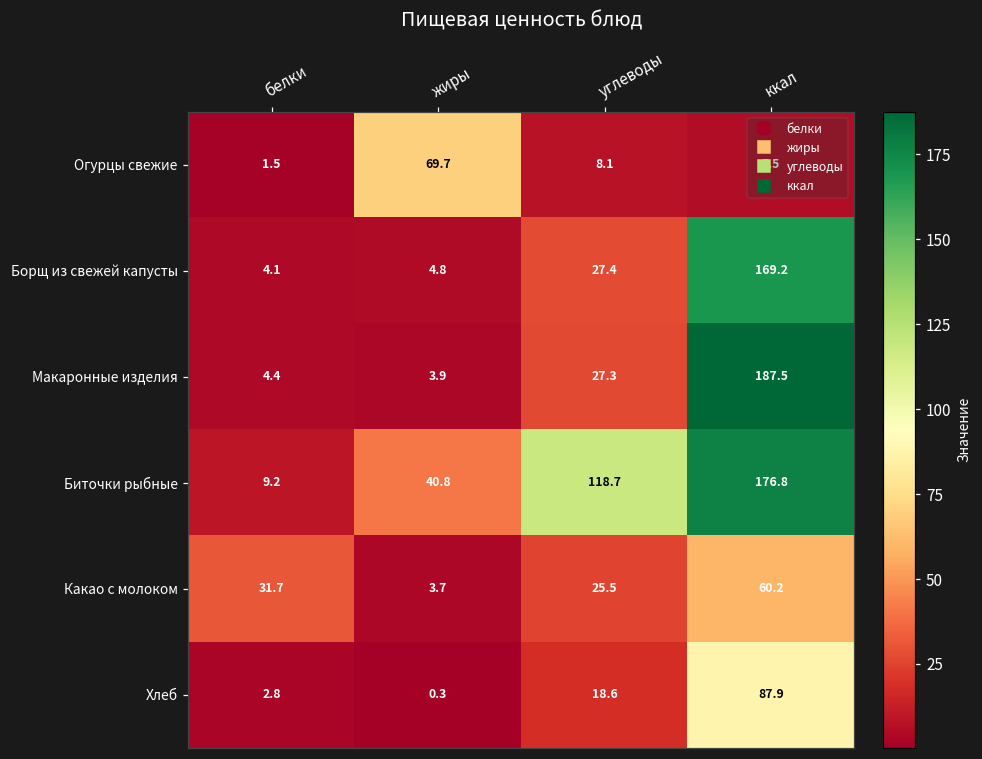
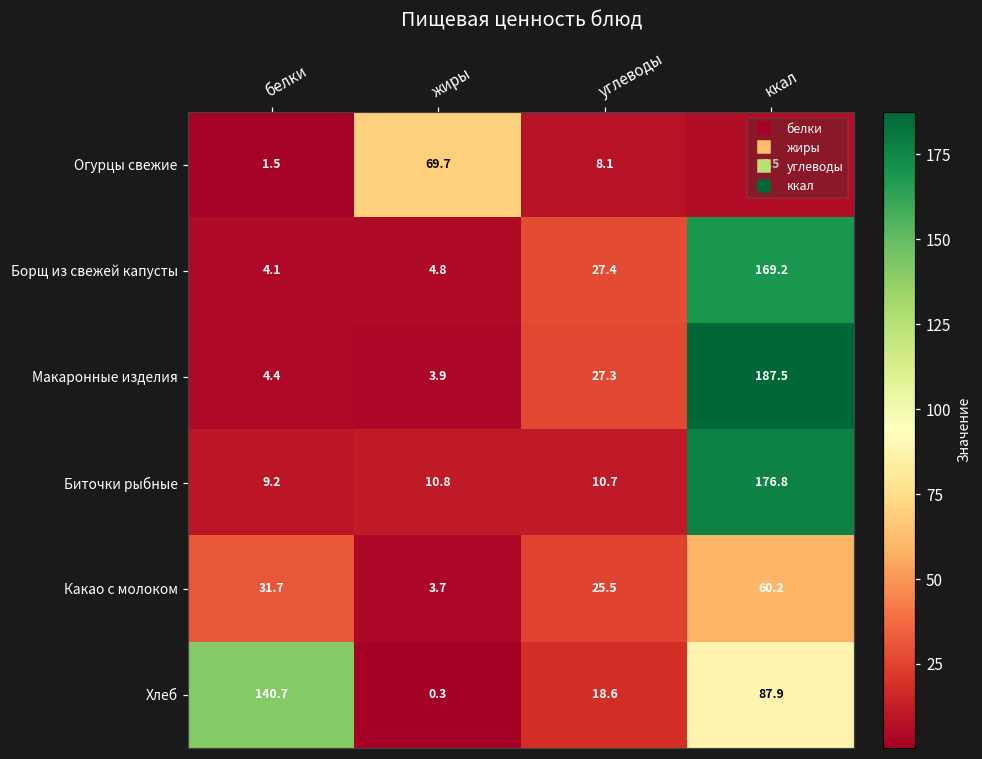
Биточки рыбные, жиры: 40.8 -> 10.8
Биточки рыбные, углеводы: 118.7 -> 10.7
Хлеб, белки: 2.8 -> 140.7
